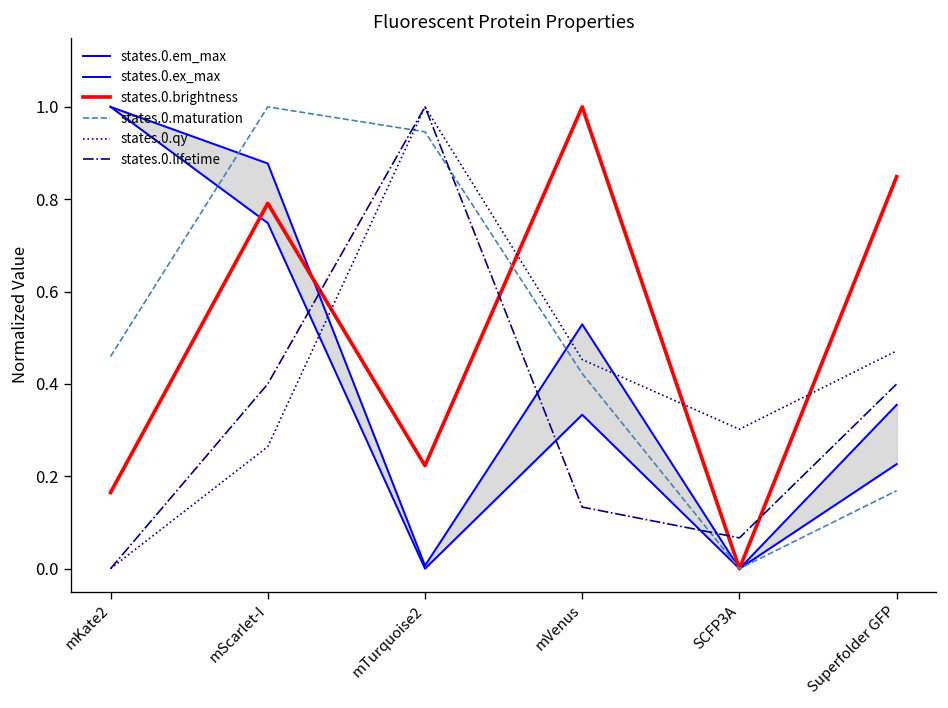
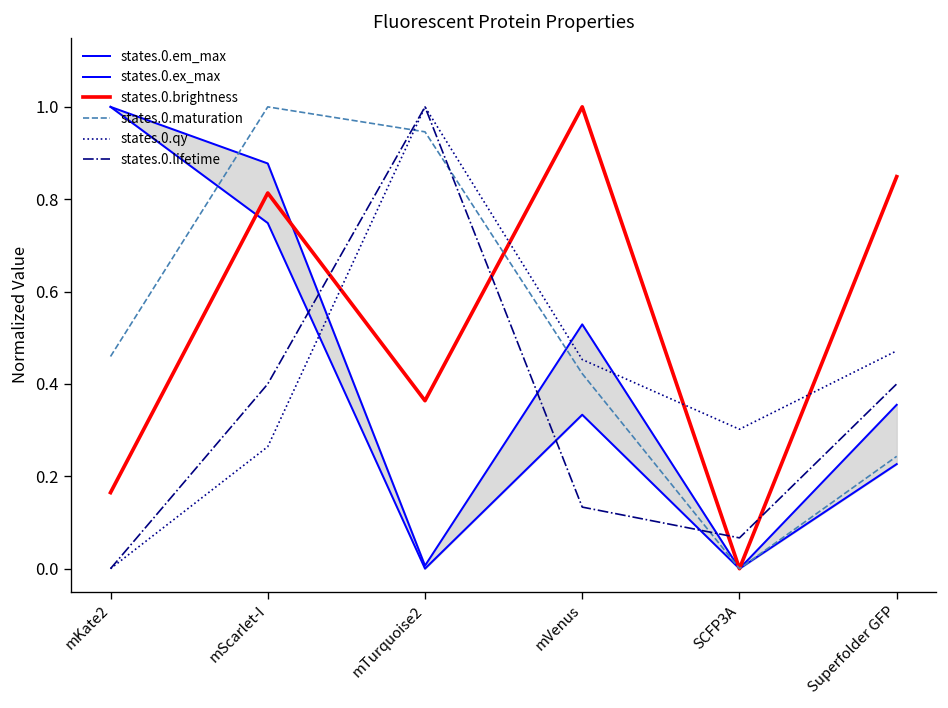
states.0.brightness, mScarlet-I: 0.79 -> 0.81
states.0.brightness, mTurquoise2: 0.22 -> 0.36
states.0.maturation, Superfolder GFP: 0.17 -> 0.24
